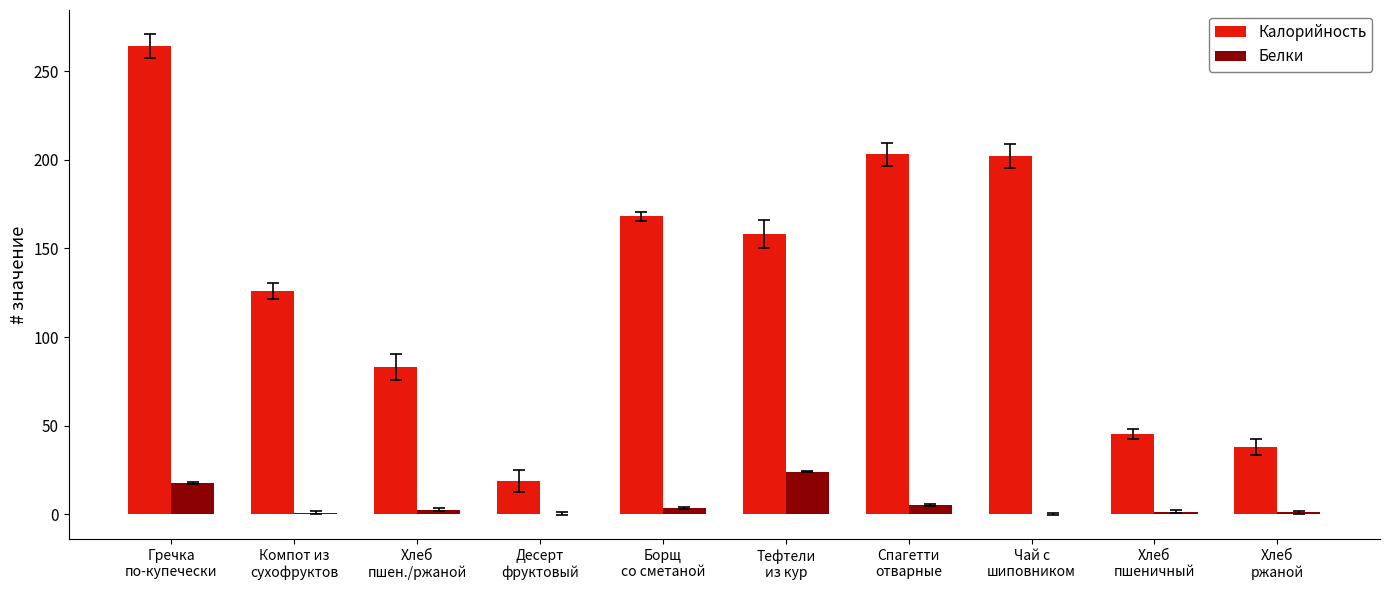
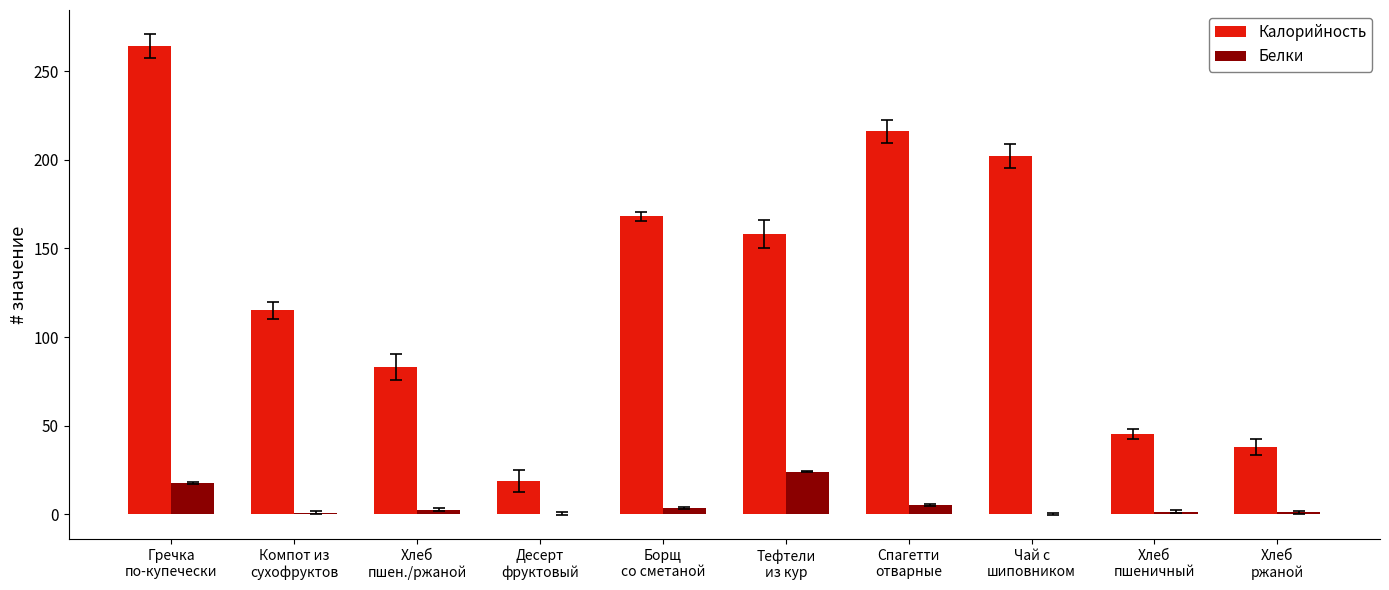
Калорийность, Компот из сухофруктов: 126 -> 115
Калорийность, Спагетти отварные: 203 -> 216
